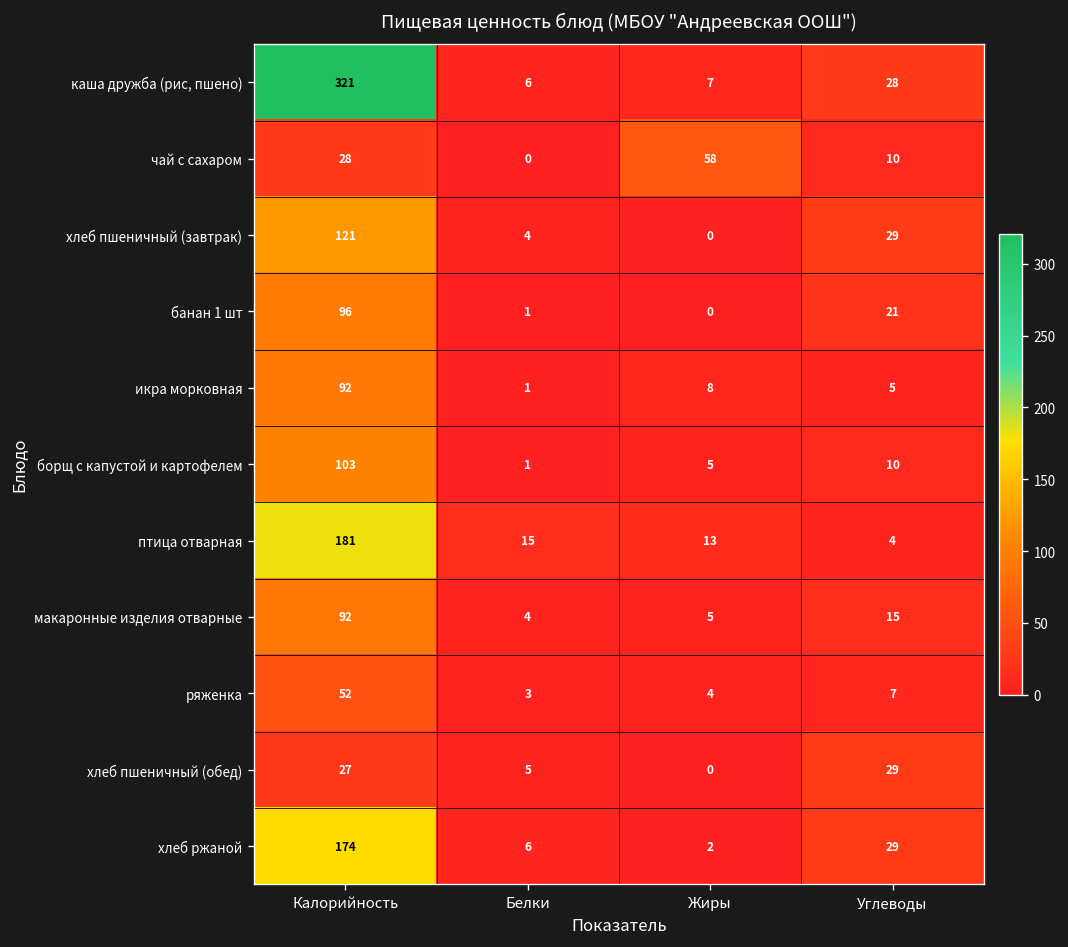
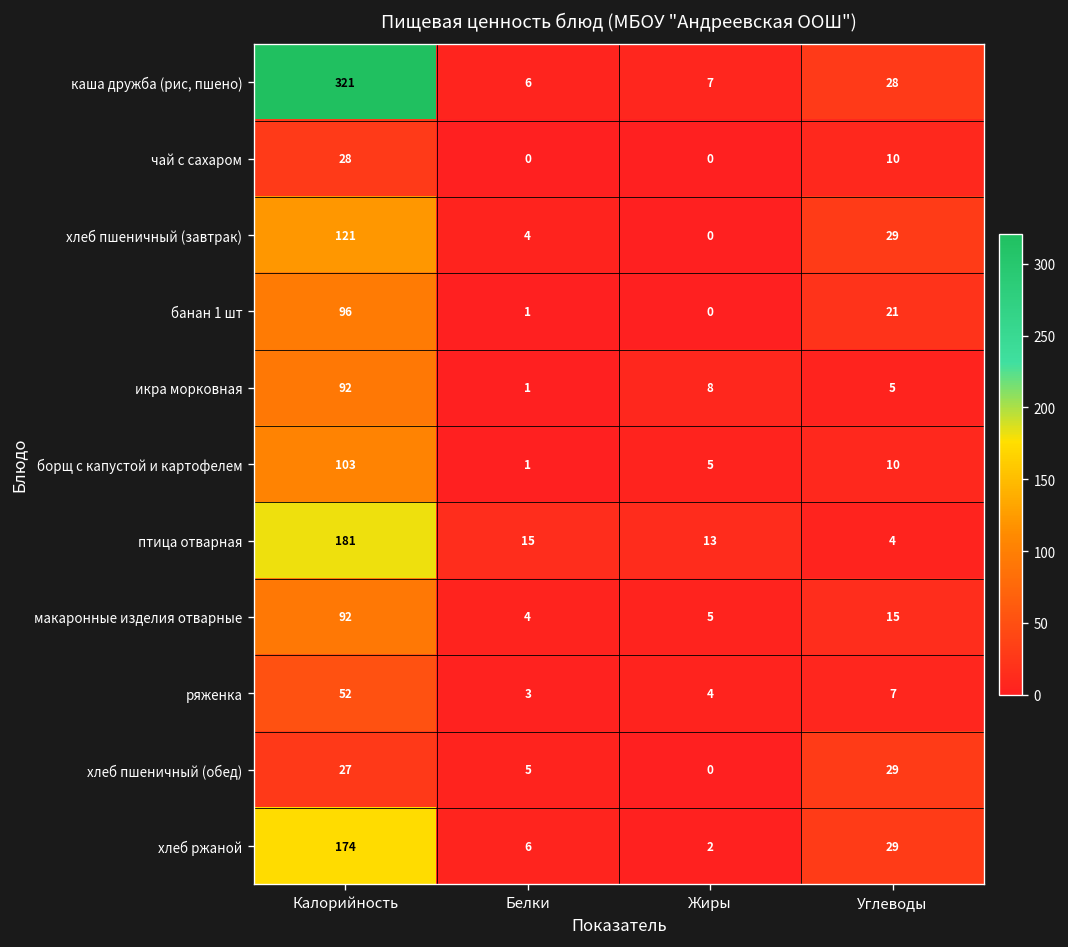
чай с сахаром, Жиры: 58 -> 0
